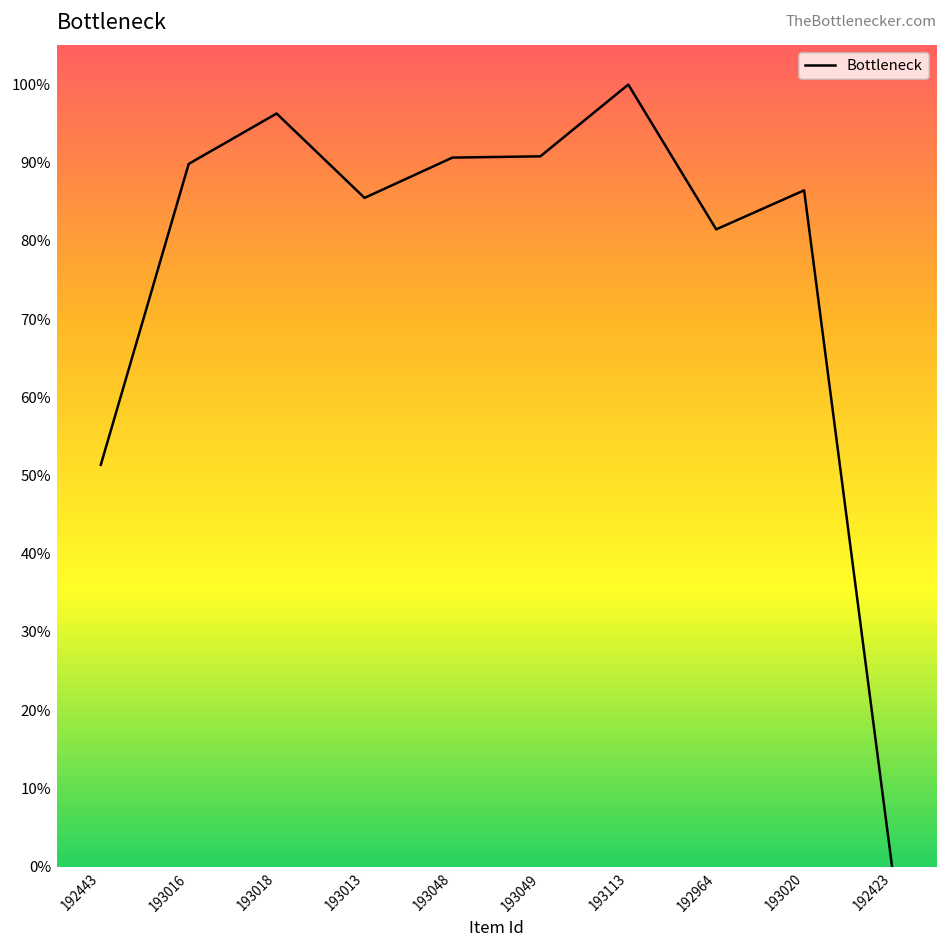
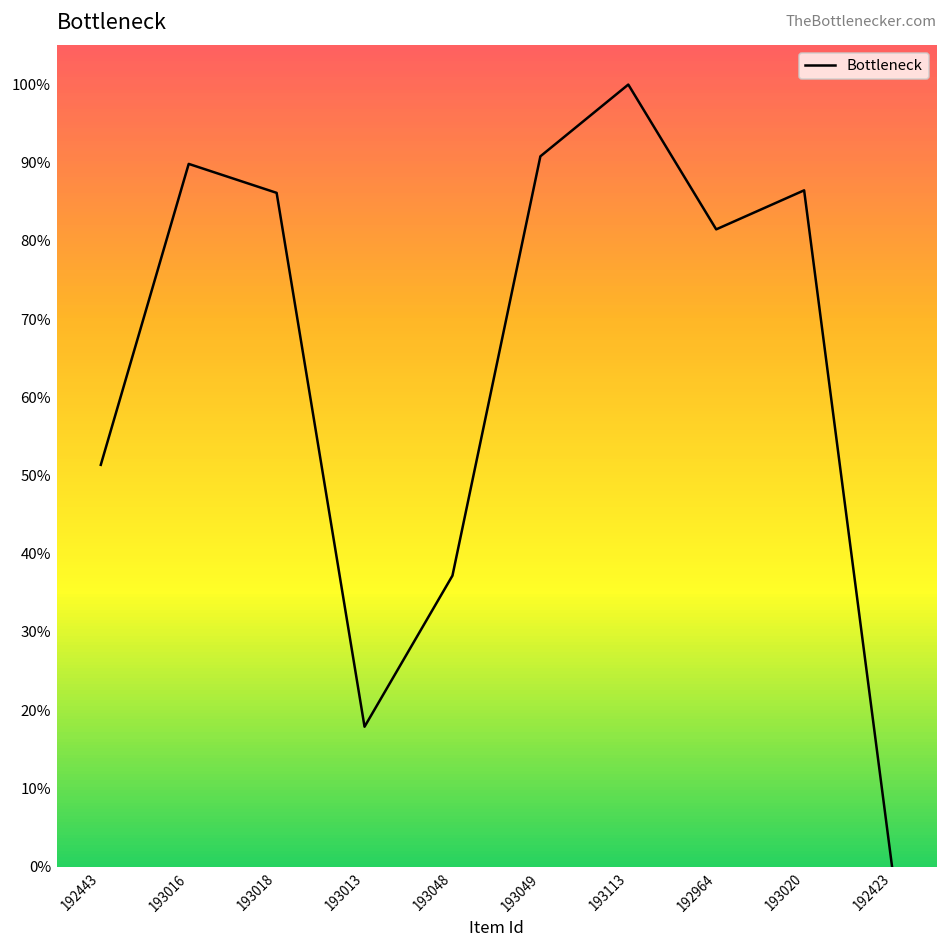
193018: 96% -> 86%
193013: 86% -> 18%
193048: 91% -> 37%
